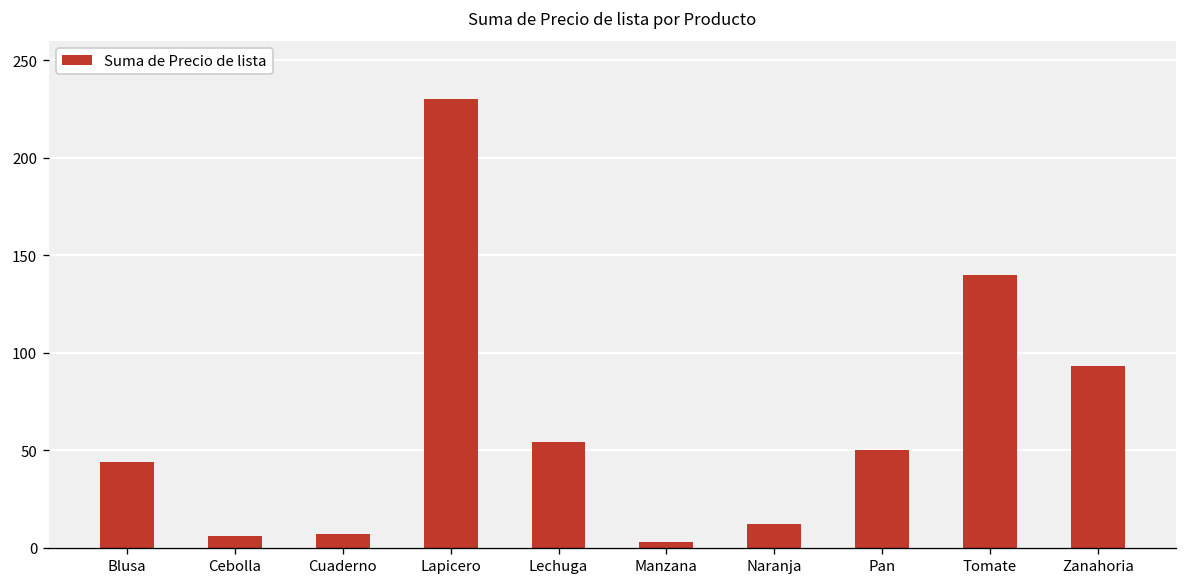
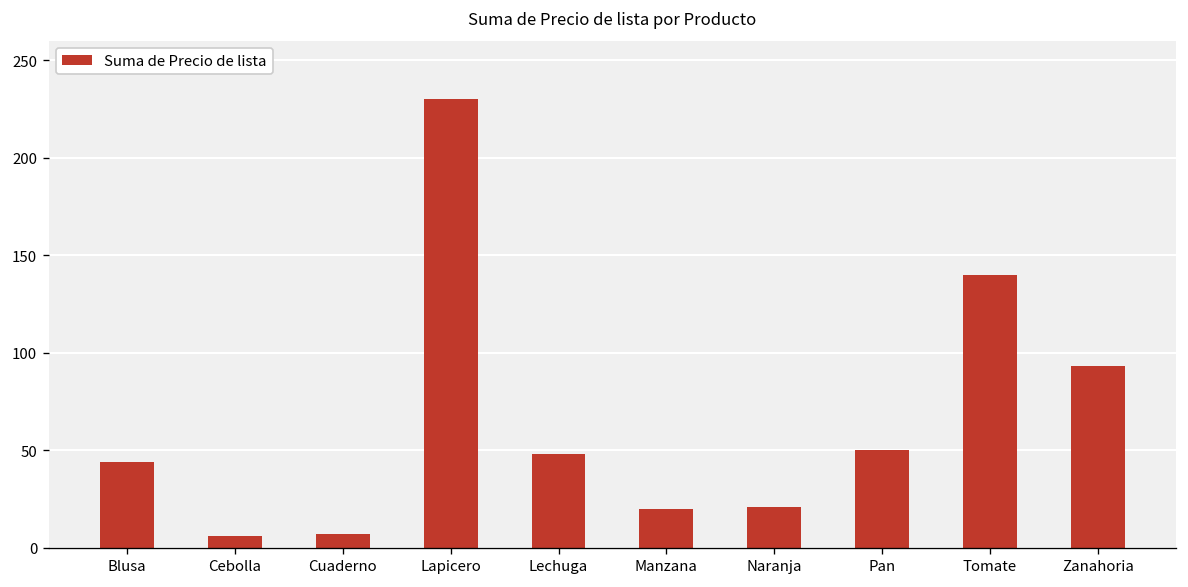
Lechuga: 54 -> 48
Manzana: 3 -> 20
Naranja: 12 -> 21
